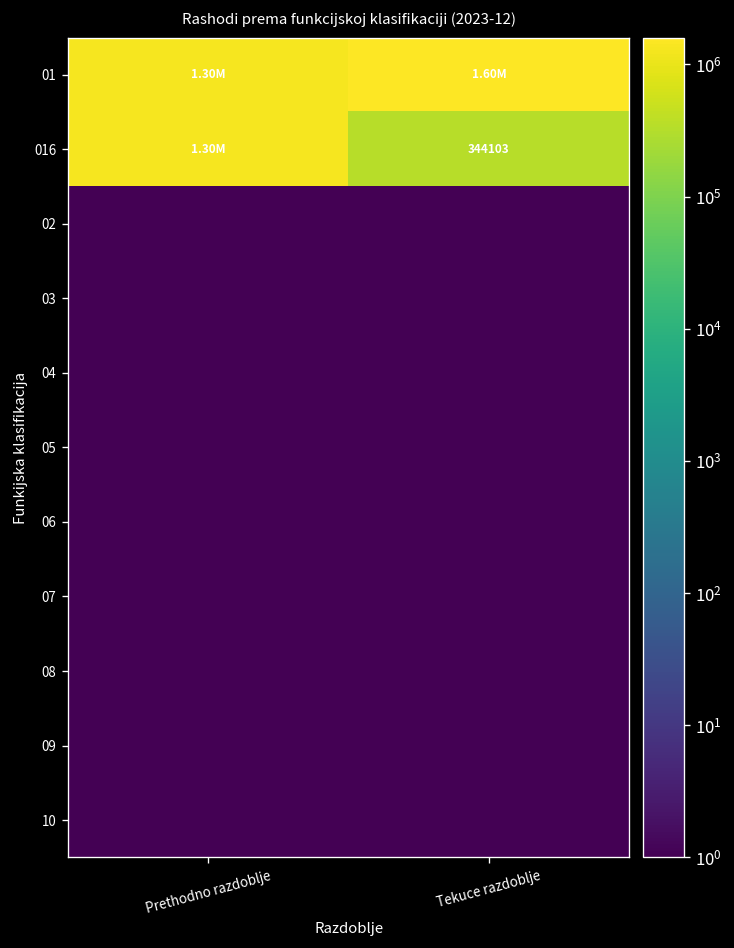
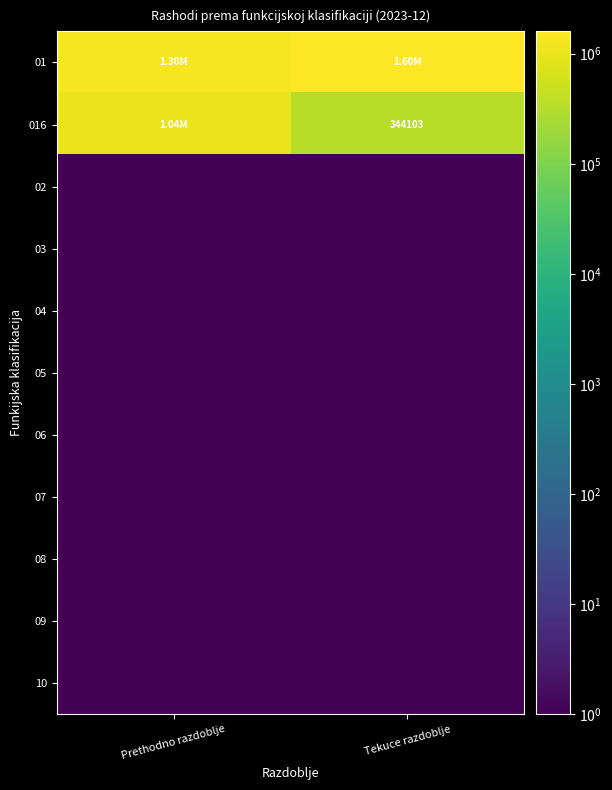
016, Prethodno razdoblje: 1.30M -> 1.04M
